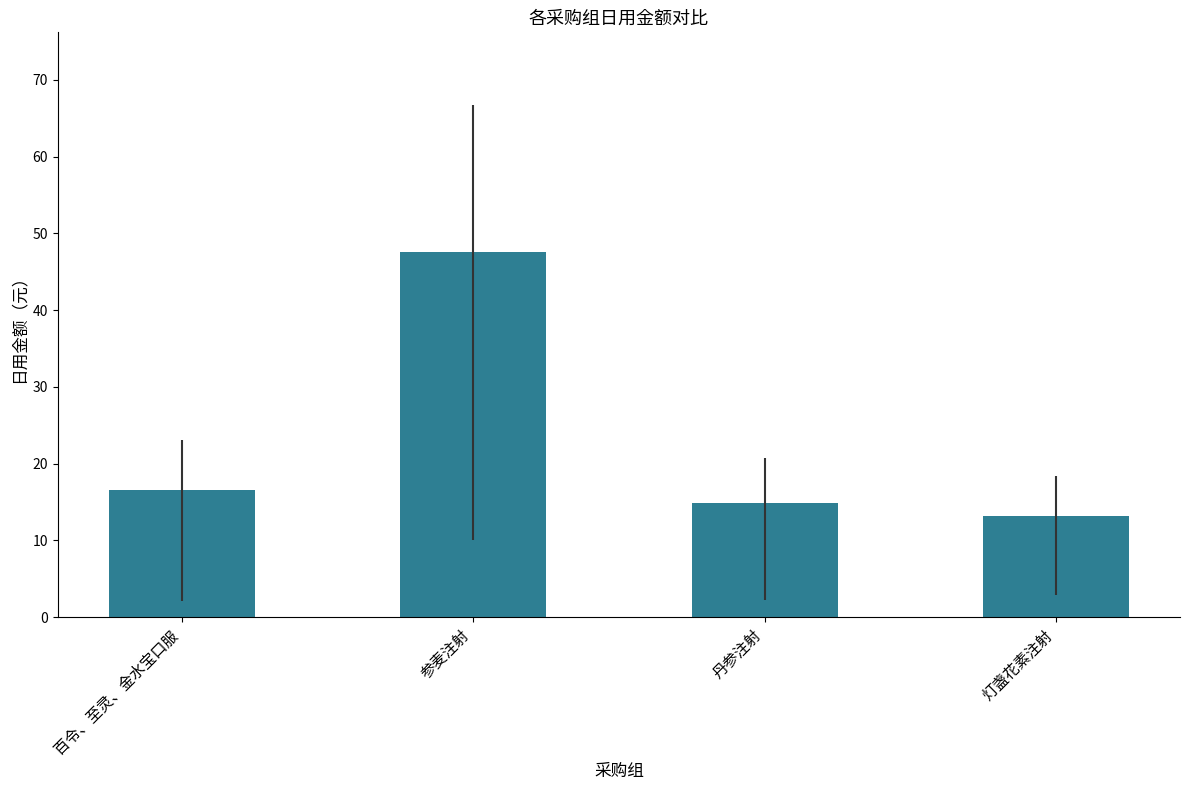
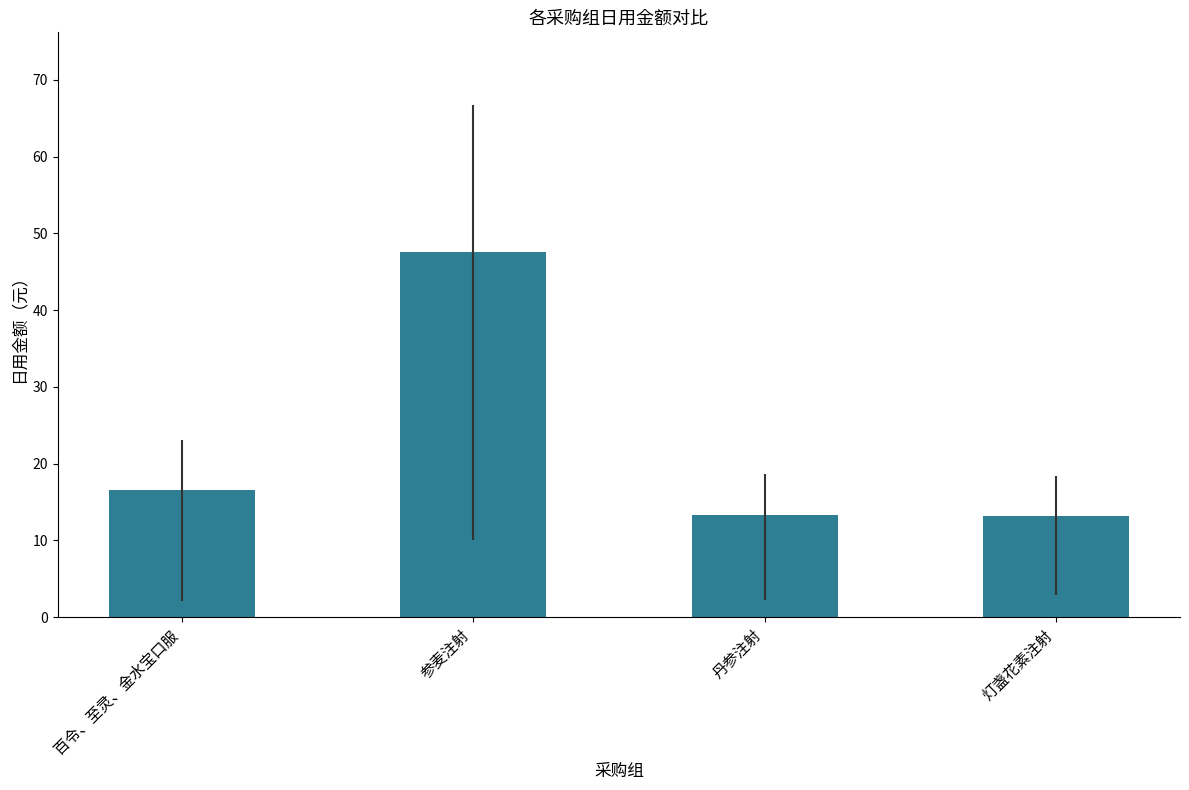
丹参注射: 15 -> 13
